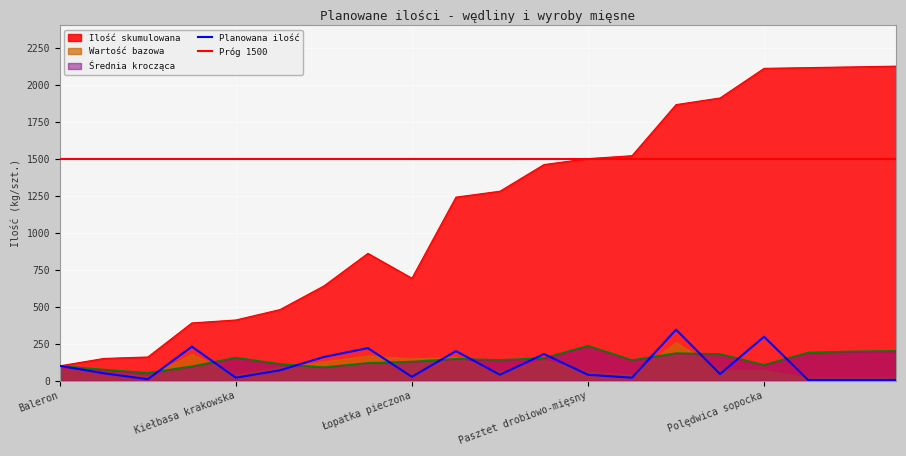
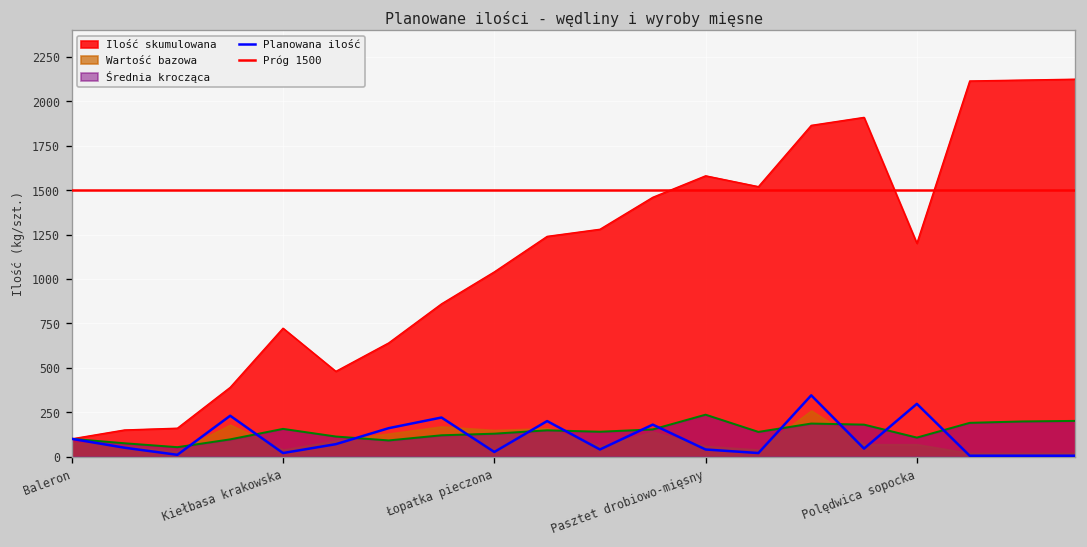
Ilość skumulowana, Kiełbasa krakowska: 410 -> 720
Ilość skumulowana, Łopatka pieczona: 690 -> 1040
Ilość skumulowana, Pasztet drobiowo-mięsny: 1500 -> 1580
Ilość skumulowana, Polędwica sopocka: 2110 -> 1200
